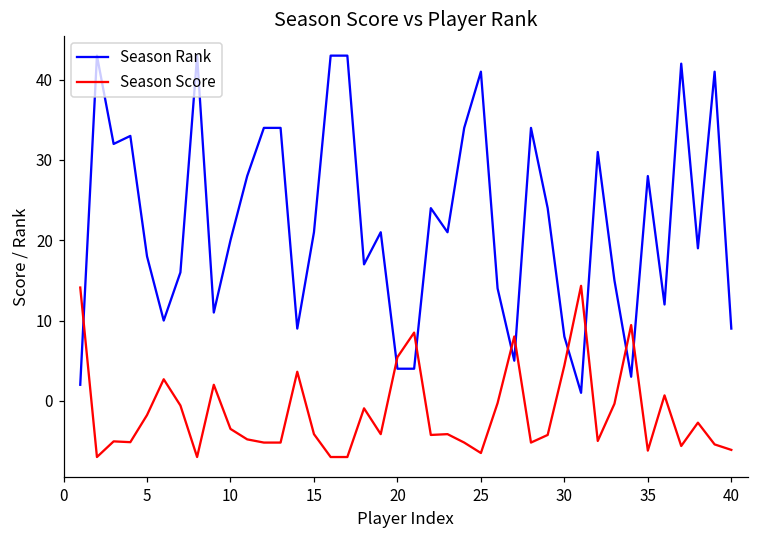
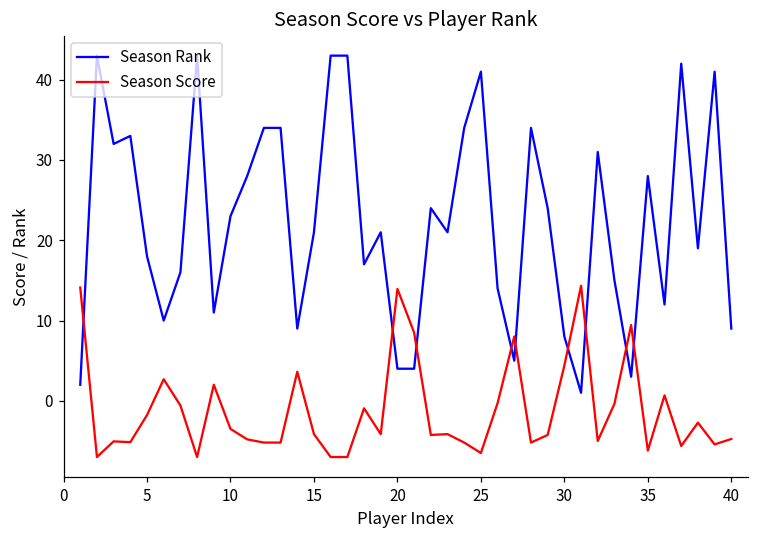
Season Rank, 10: 20 -> 23
Season Score, 20: 5 -> 14
Season Score, 40: -6 -> -5
